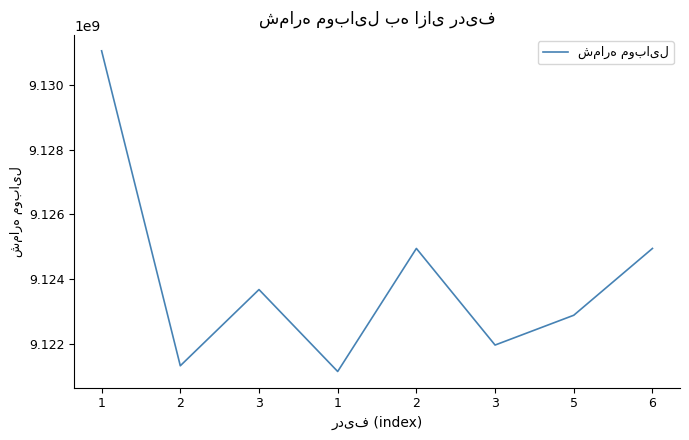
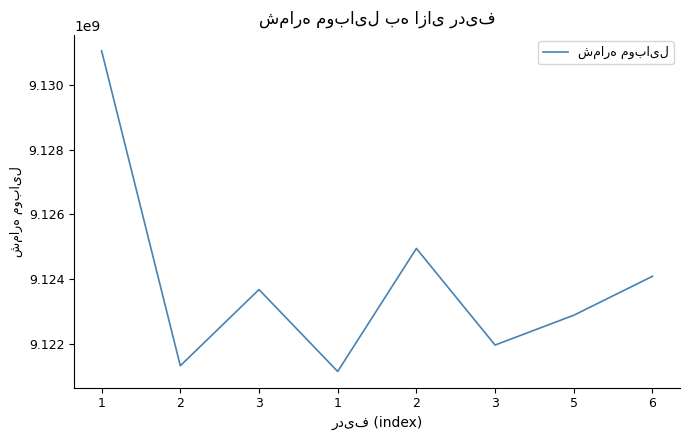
6: 9124900000 -> 9124100000
